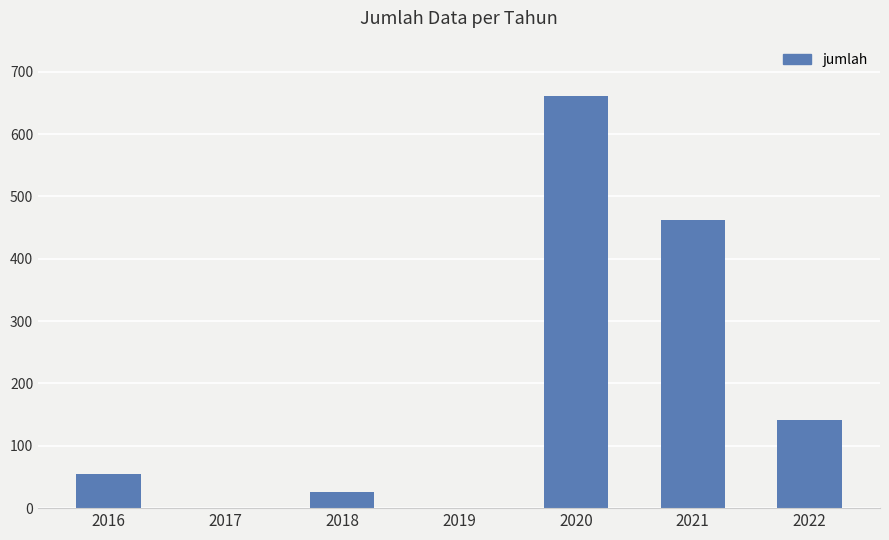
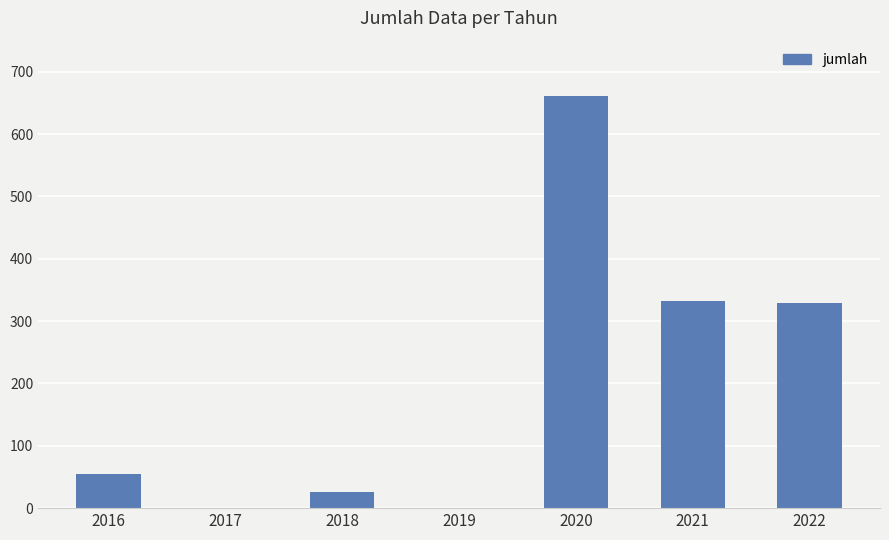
2021: 460 -> 330
2022: 140 -> 330
